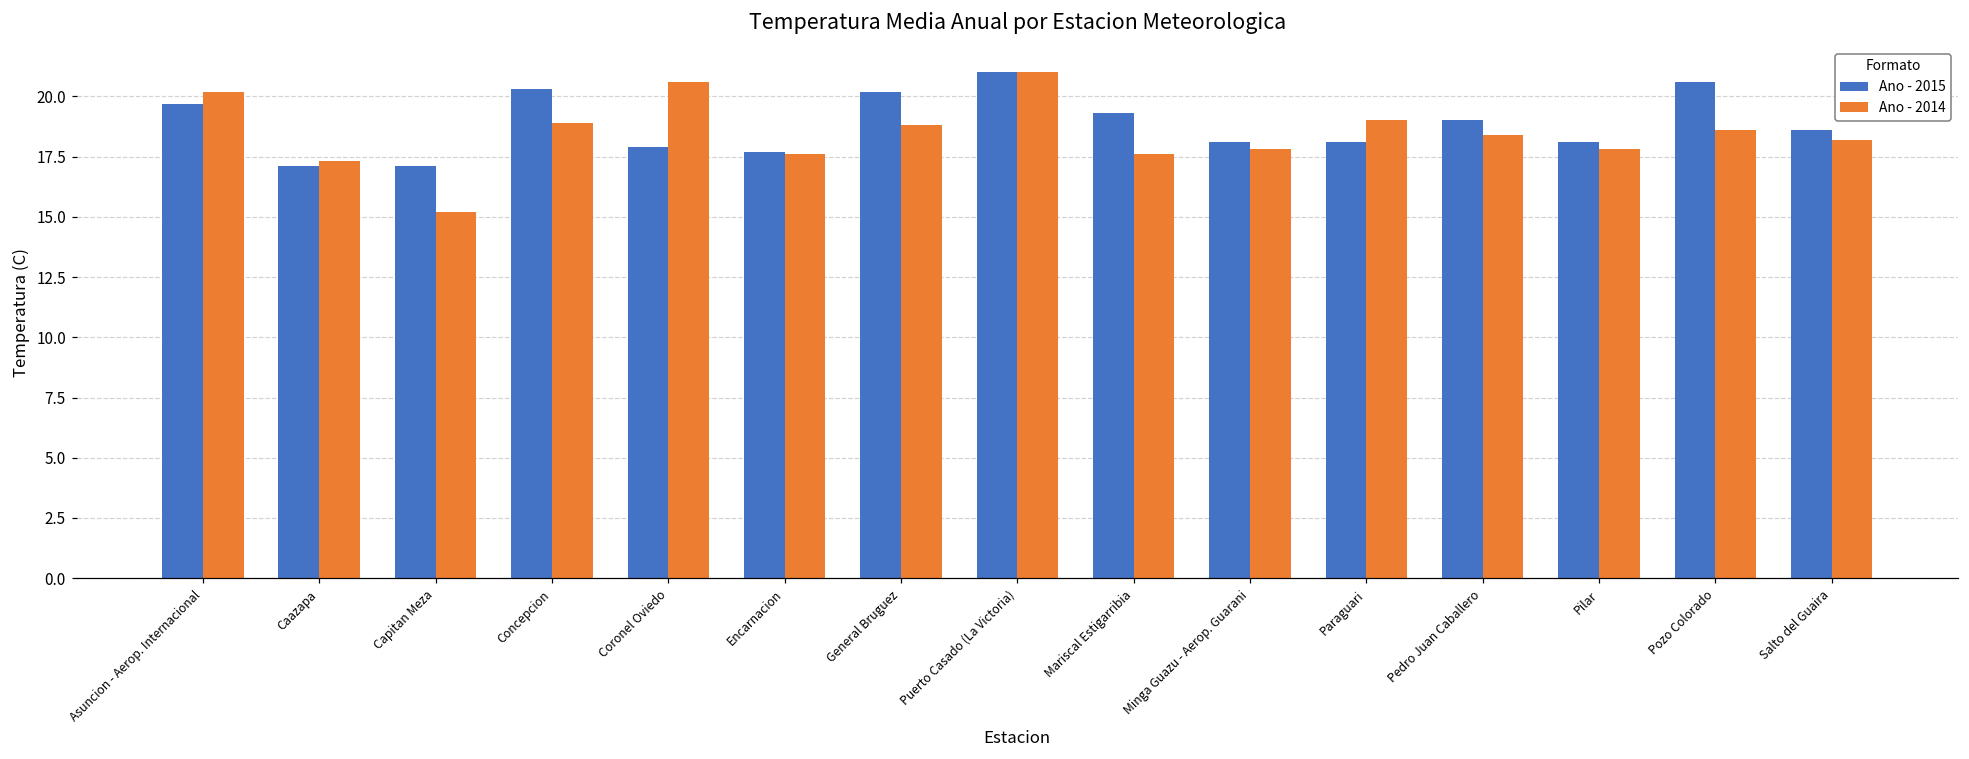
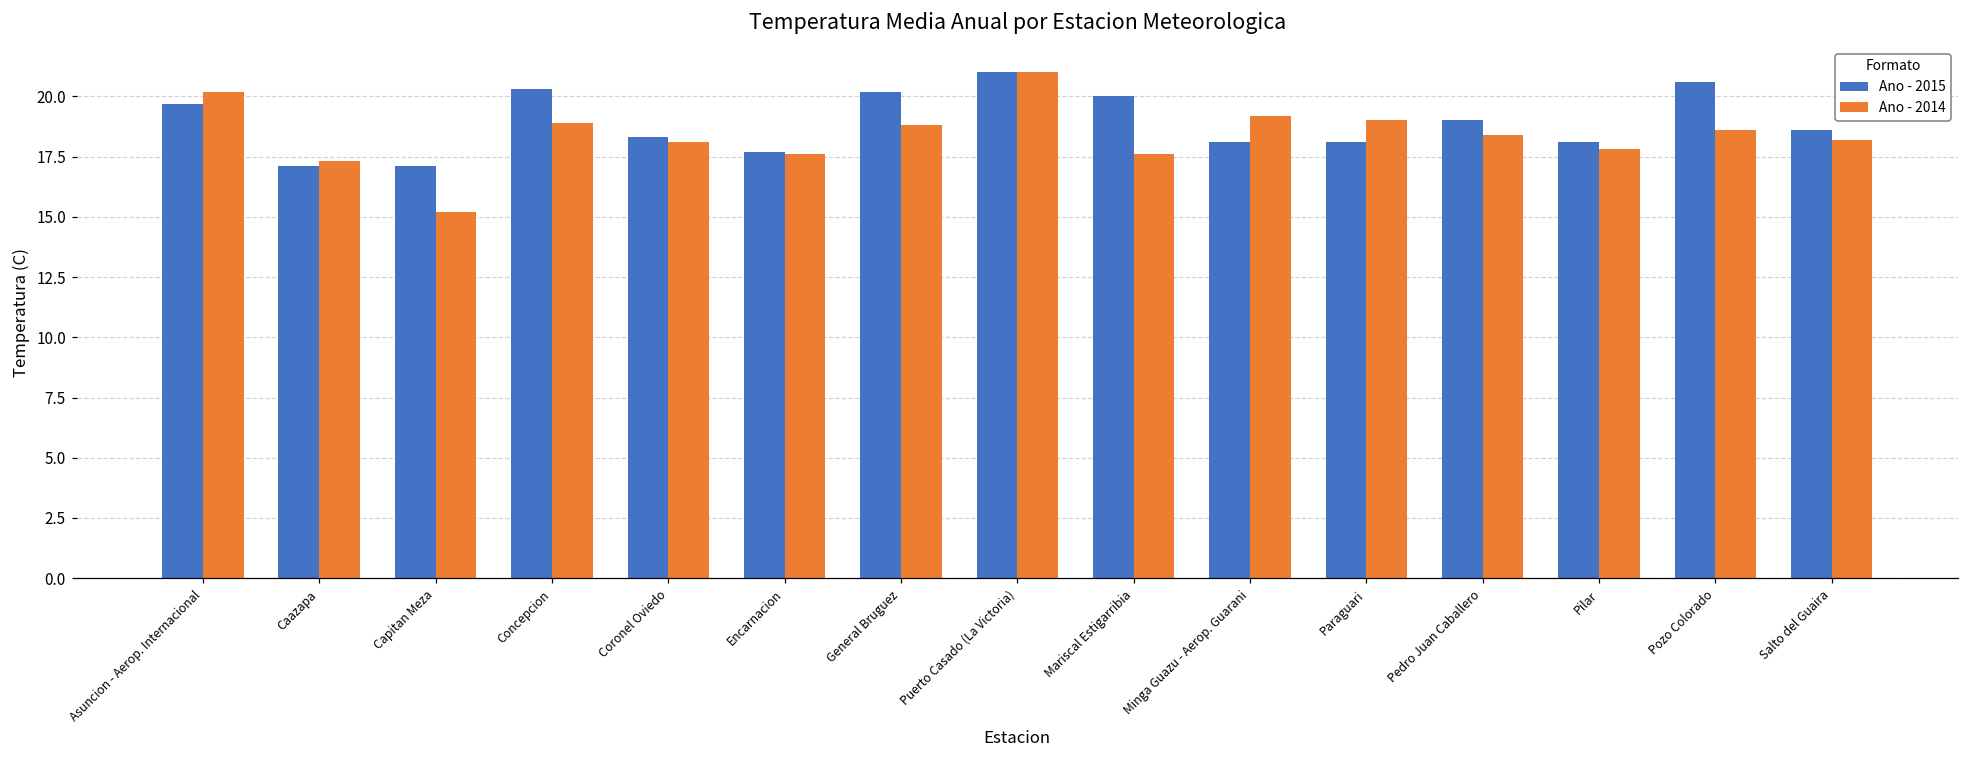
Ano - 2015, Coronel Oviedo: 17.9 -> 18.3
Ano - 2014, Coronel Oviedo: 20.6 -> 18.1
Ano - 2015, Mariscal Estigarribia: 19.3 -> 20.0
Ano - 2014, Minga Guazu - Aerop. Guarani: 17.8 -> 19.2
